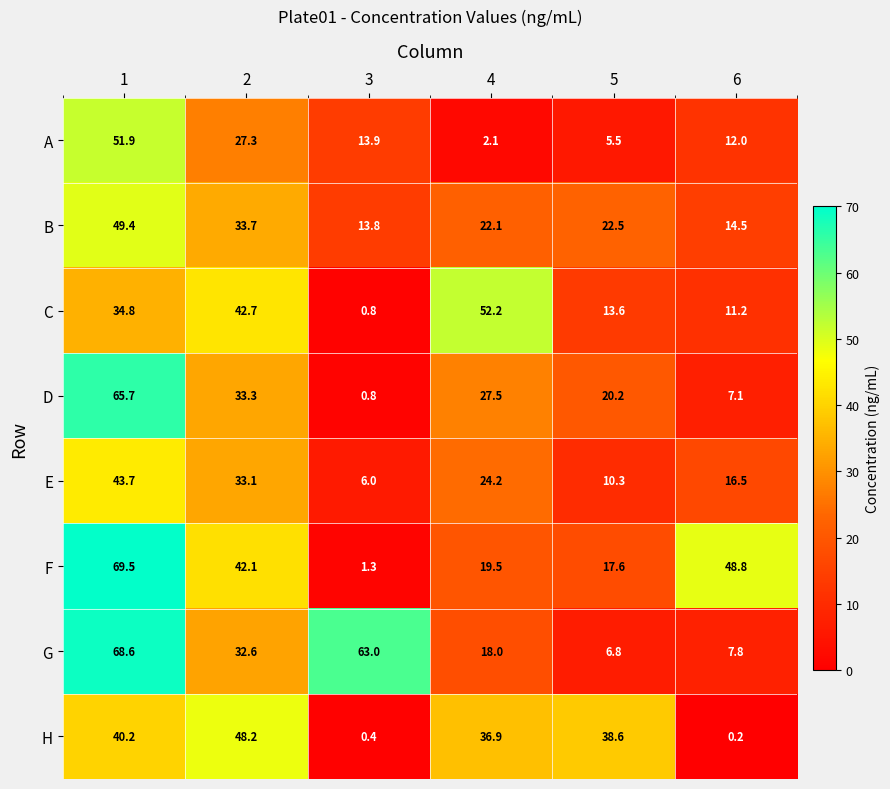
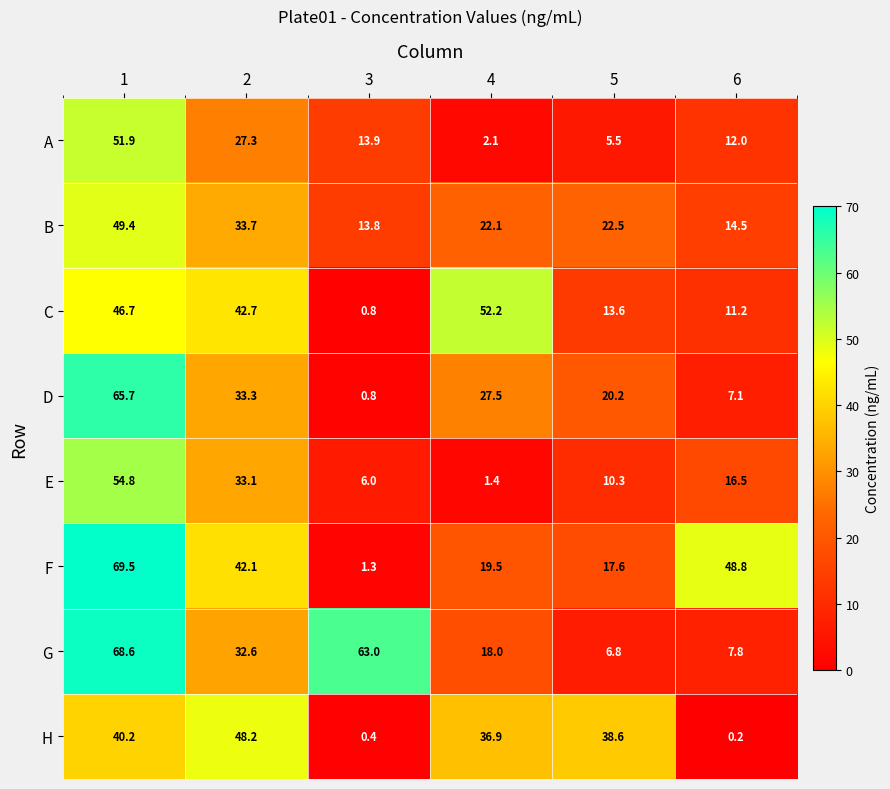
C, 1: 34.8 -> 46.7
E, 1: 43.7 -> 54.8
E, 4: 24.2 -> 1.4
